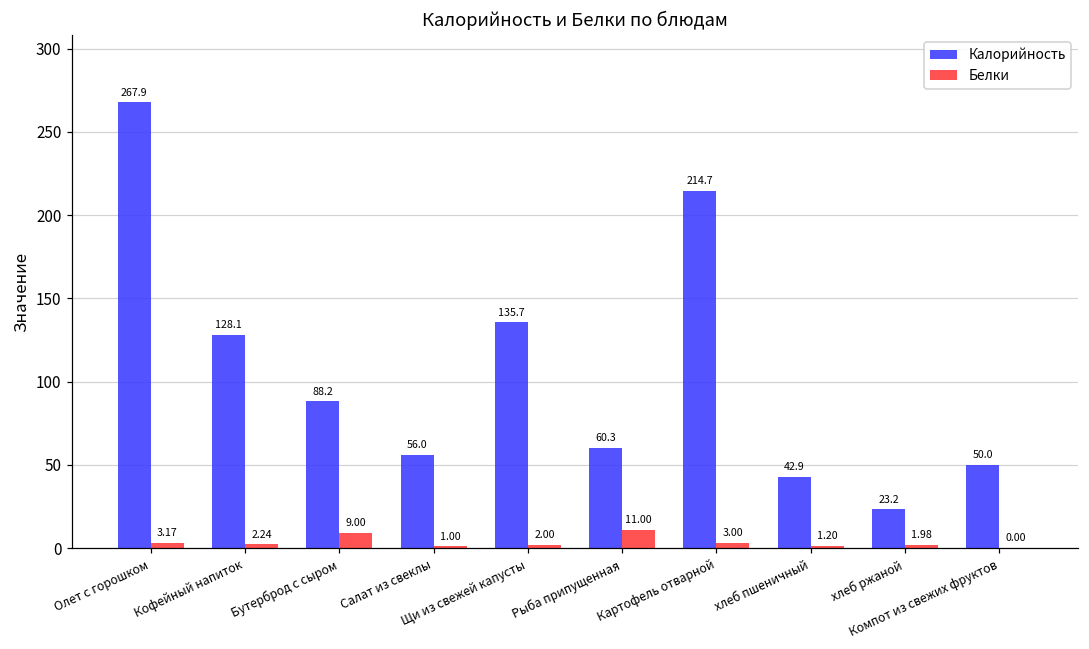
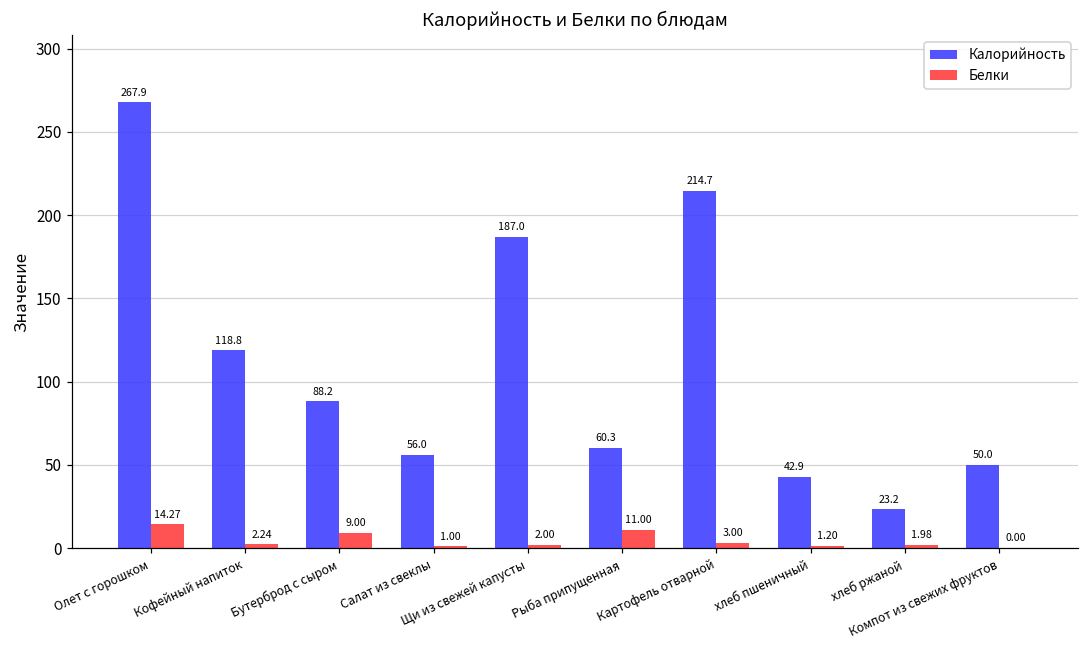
Белки, Олет с горошком: 3.17 -> 14.27
Калорийность, Кофейный напиток: 128.1 -> 118.8
Калорийность, Щи из свежей капусты: 135.7 -> 187.0
